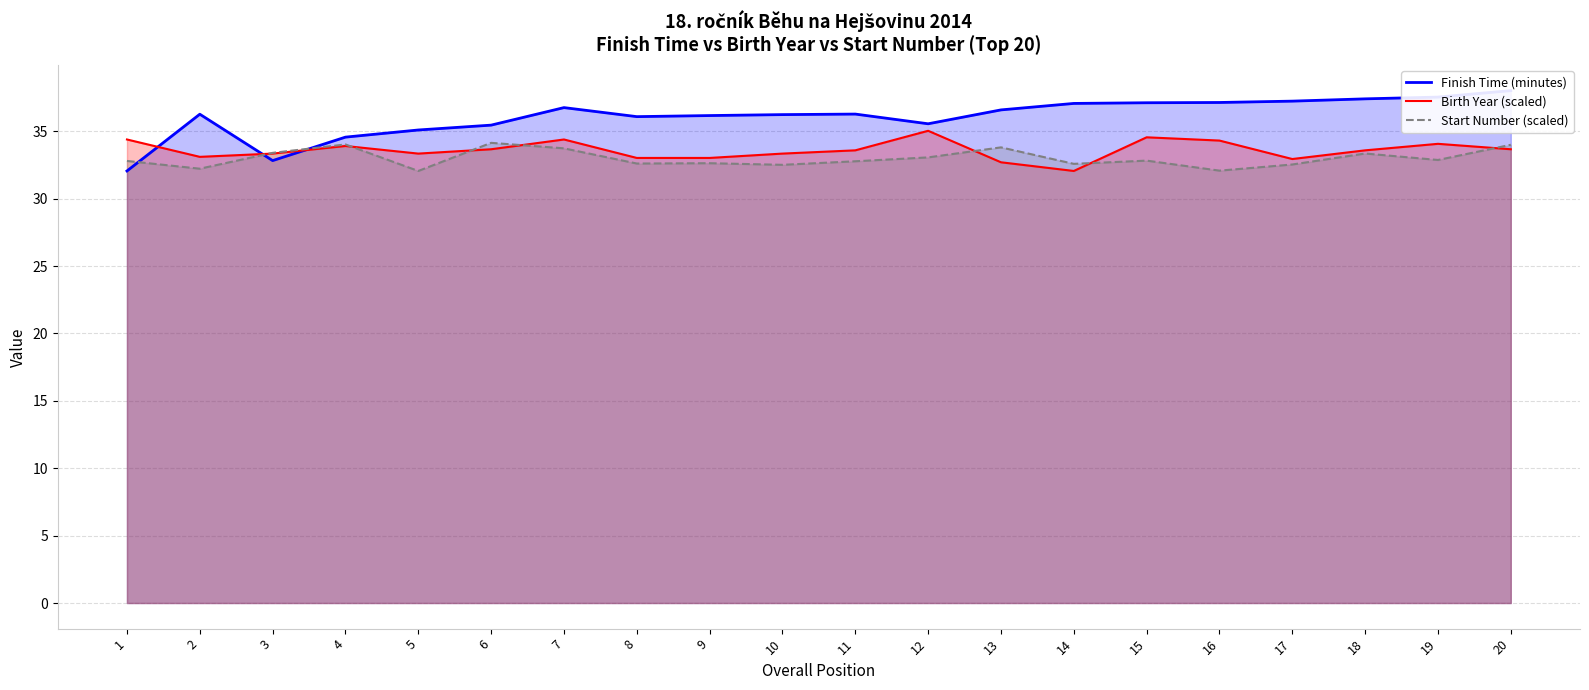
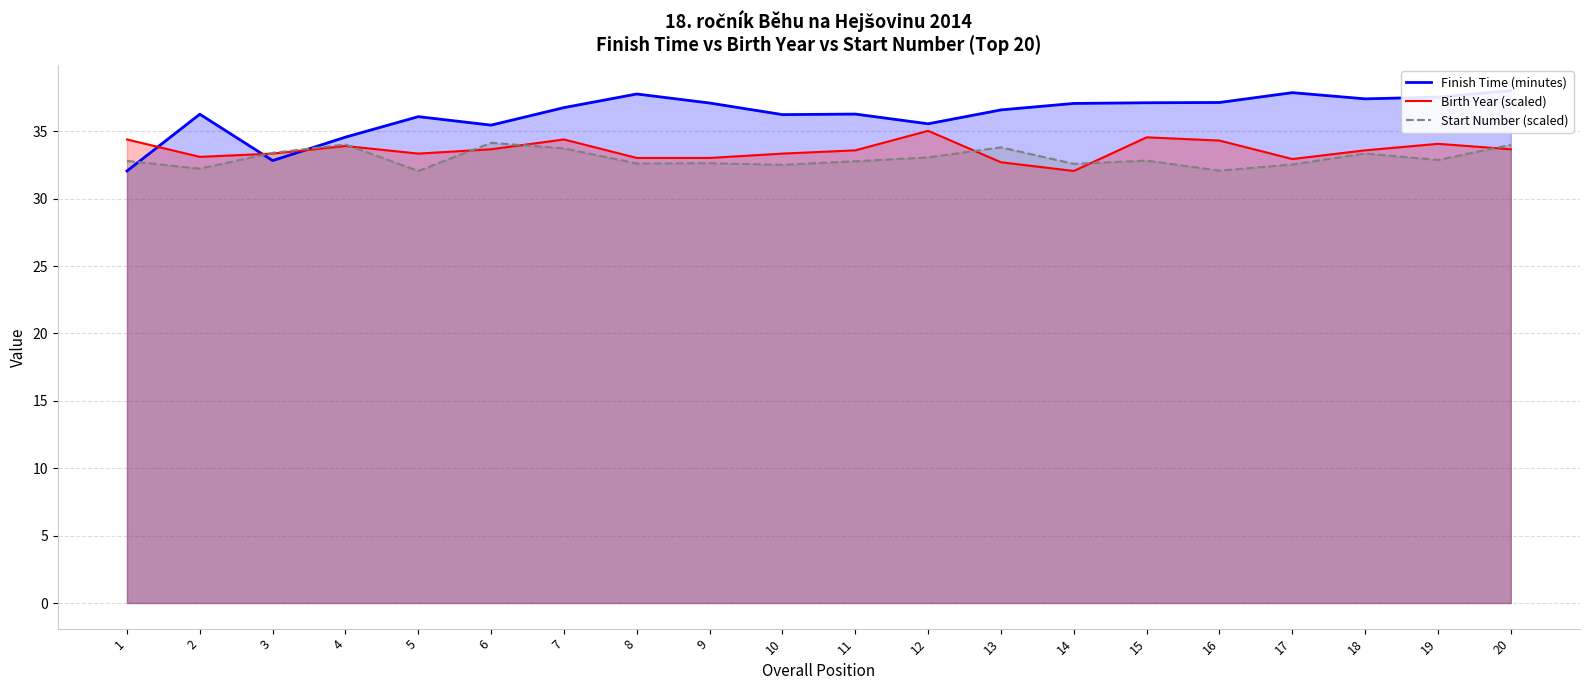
Finish Time (minutes), 5: 35.1 -> 36.1
Finish Time (minutes), 8: 36.1 -> 37.8
Finish Time (minutes), 9: 36.2 -> 37.1
Finish Time (minutes), 17: 37.2 -> 37.9
